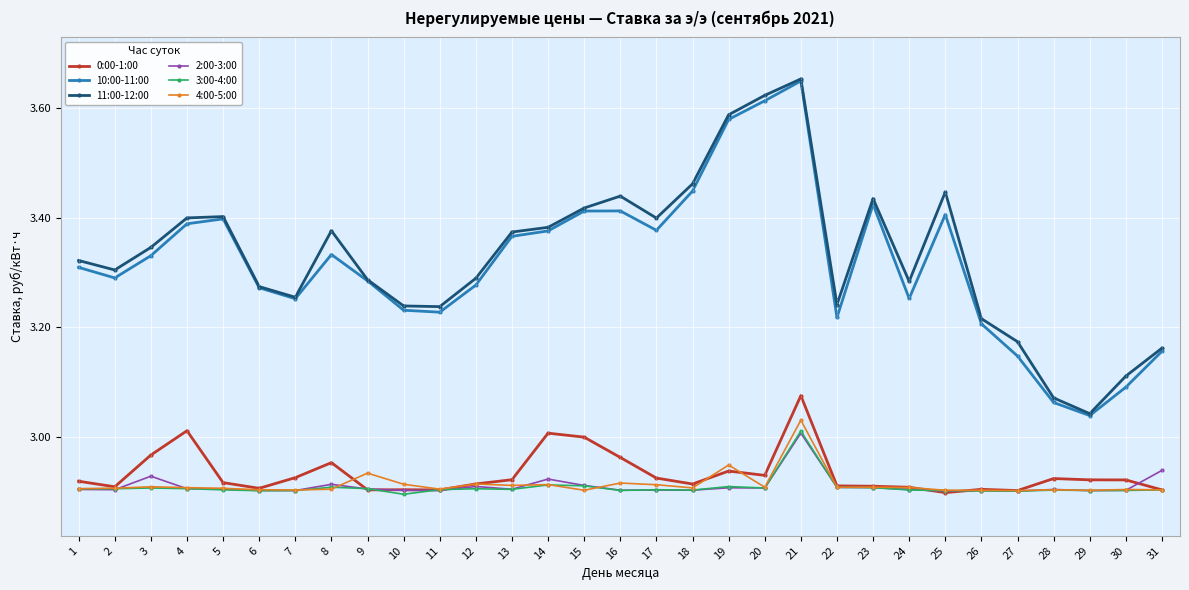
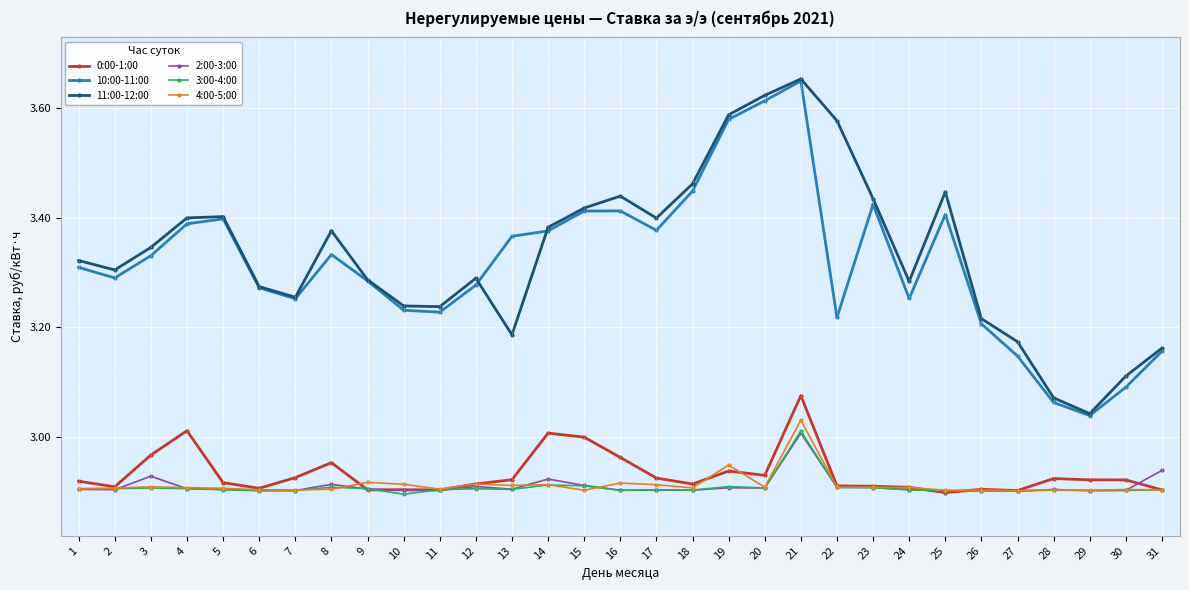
4:00-5:00, 9: 2.93 -> 2.92
11:00-12:00, 13: 3.37 -> 3.19
11:00-12:00, 22: 3.24 -> 3.58
